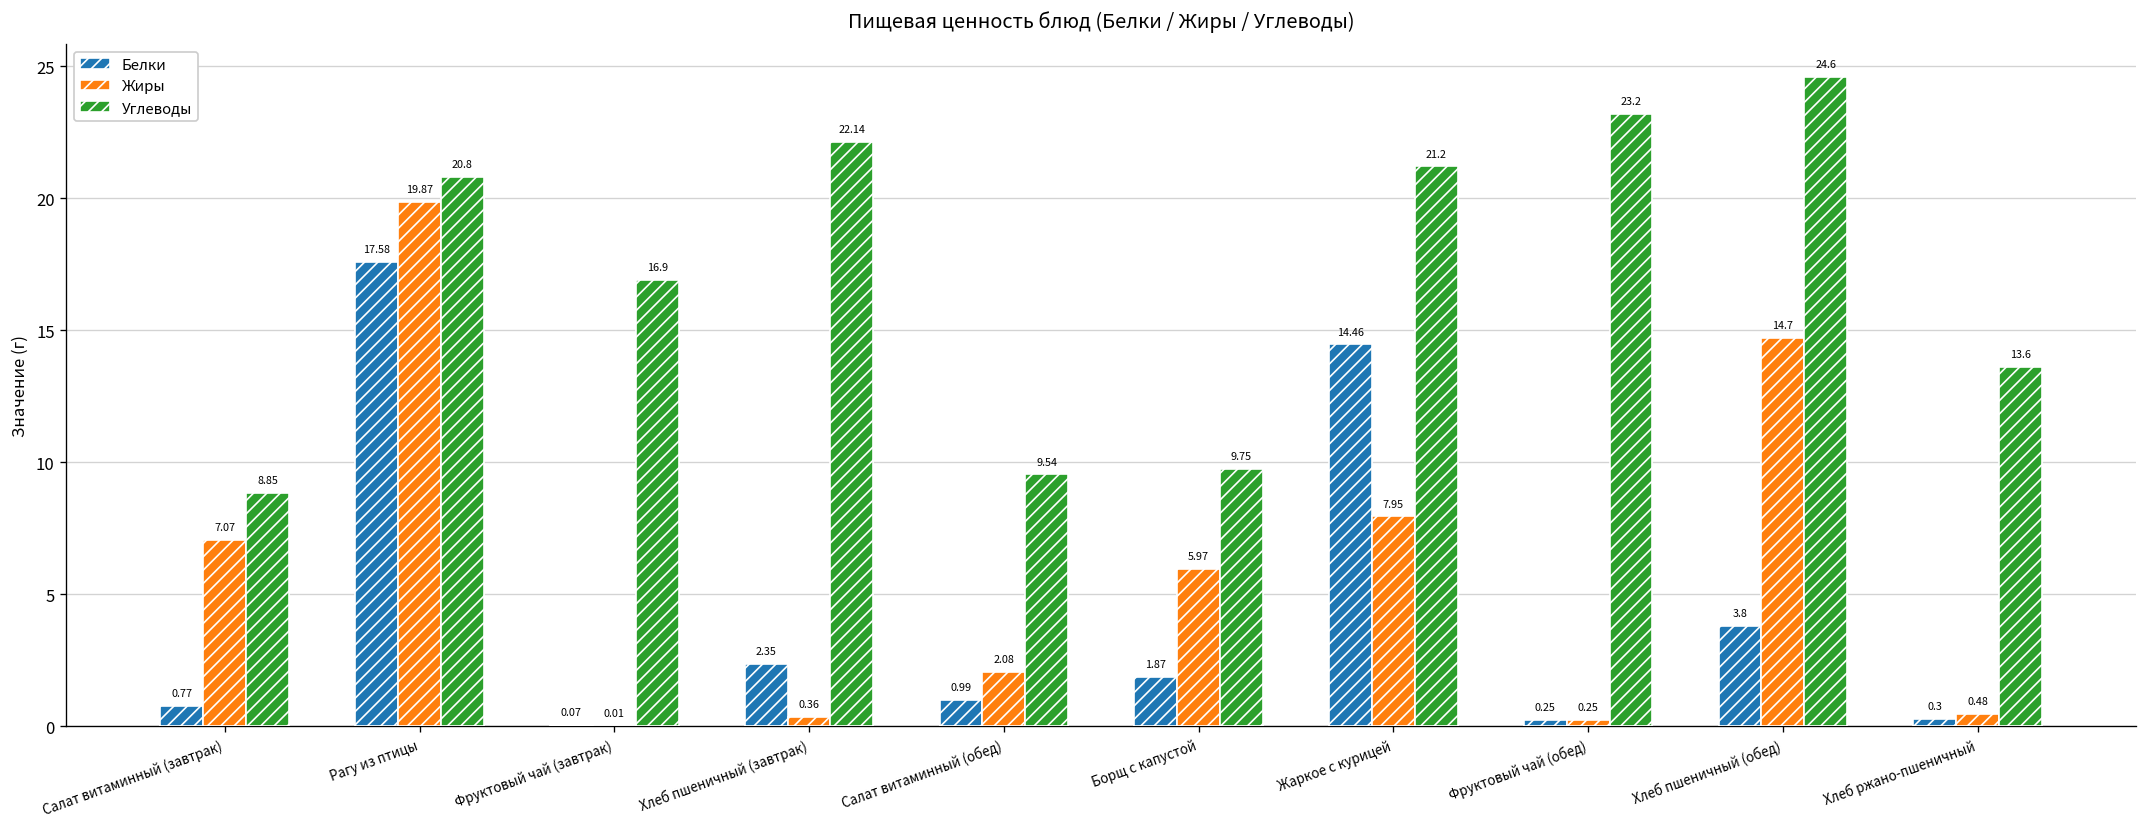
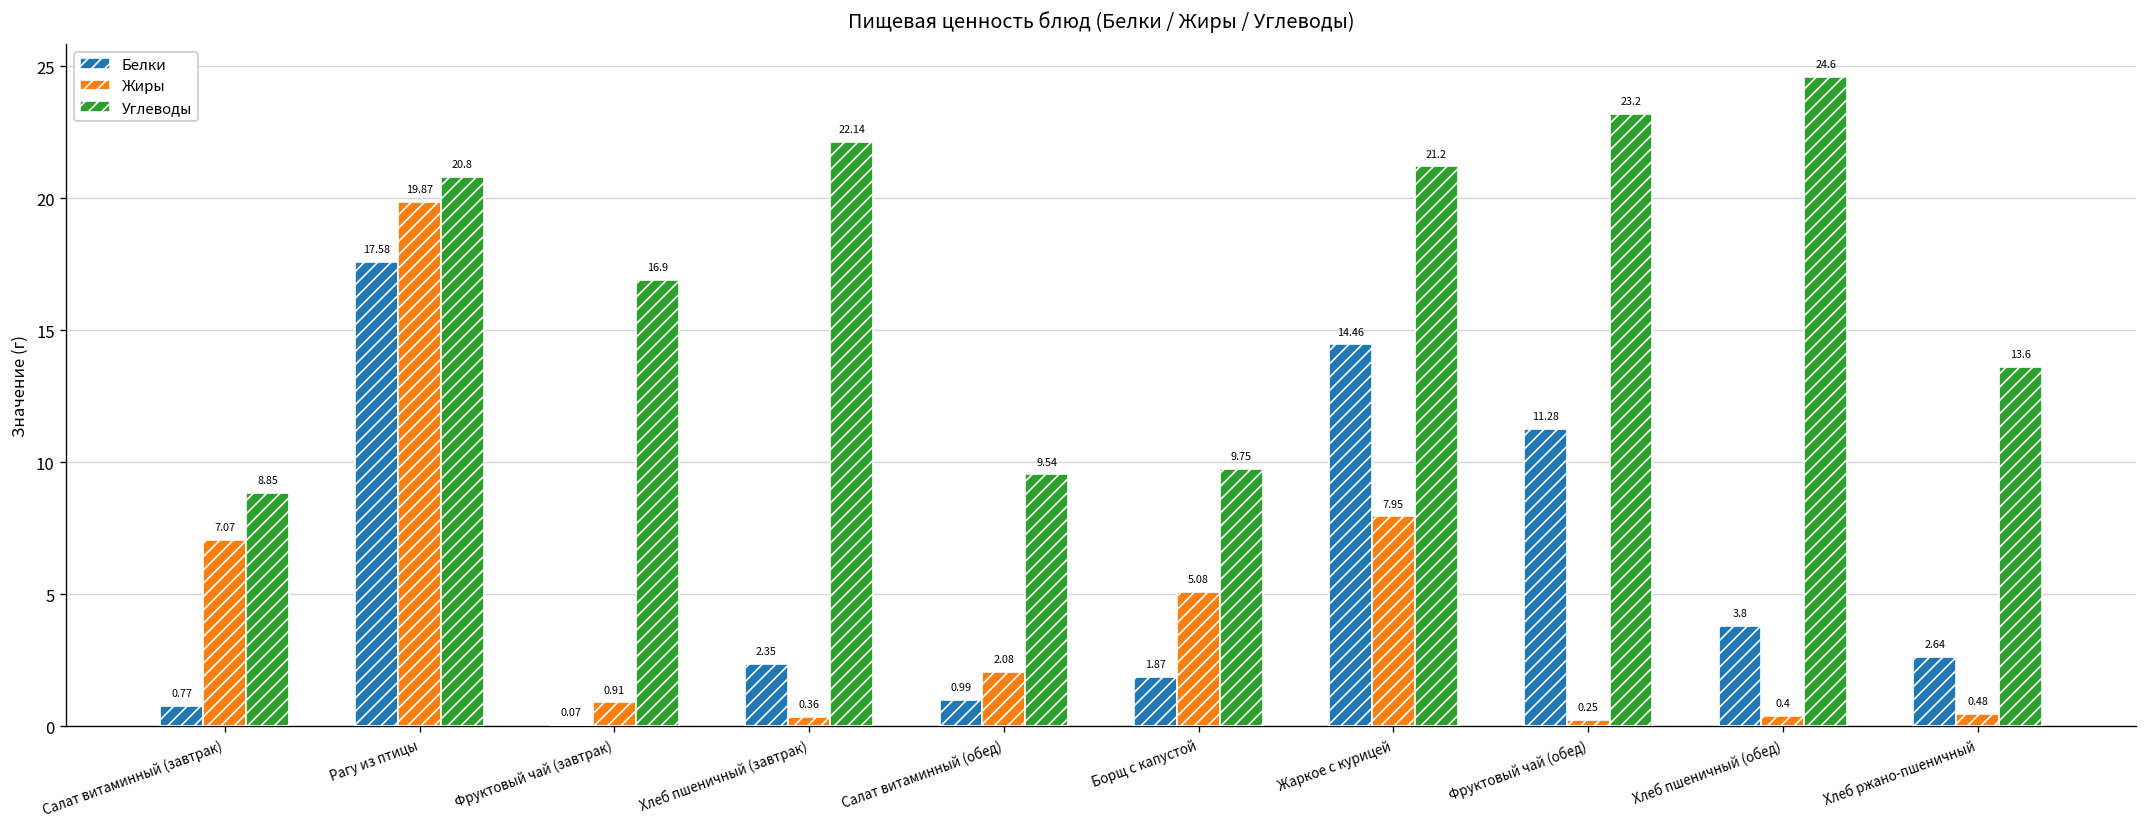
Жиры, Фруктовый чай (завтрак): 0.01 -> 0.91
Жиры, Борщ с капустой: 5.97 -> 5.08
Белки, Фруктовый чай (обед): 0.25 -> 11.28
Жиры, Хлеб пшеничный (обед): 14.7 -> 0.4
Белки, Хлеб ржано-пшеничный: 0.3 -> 2.64
